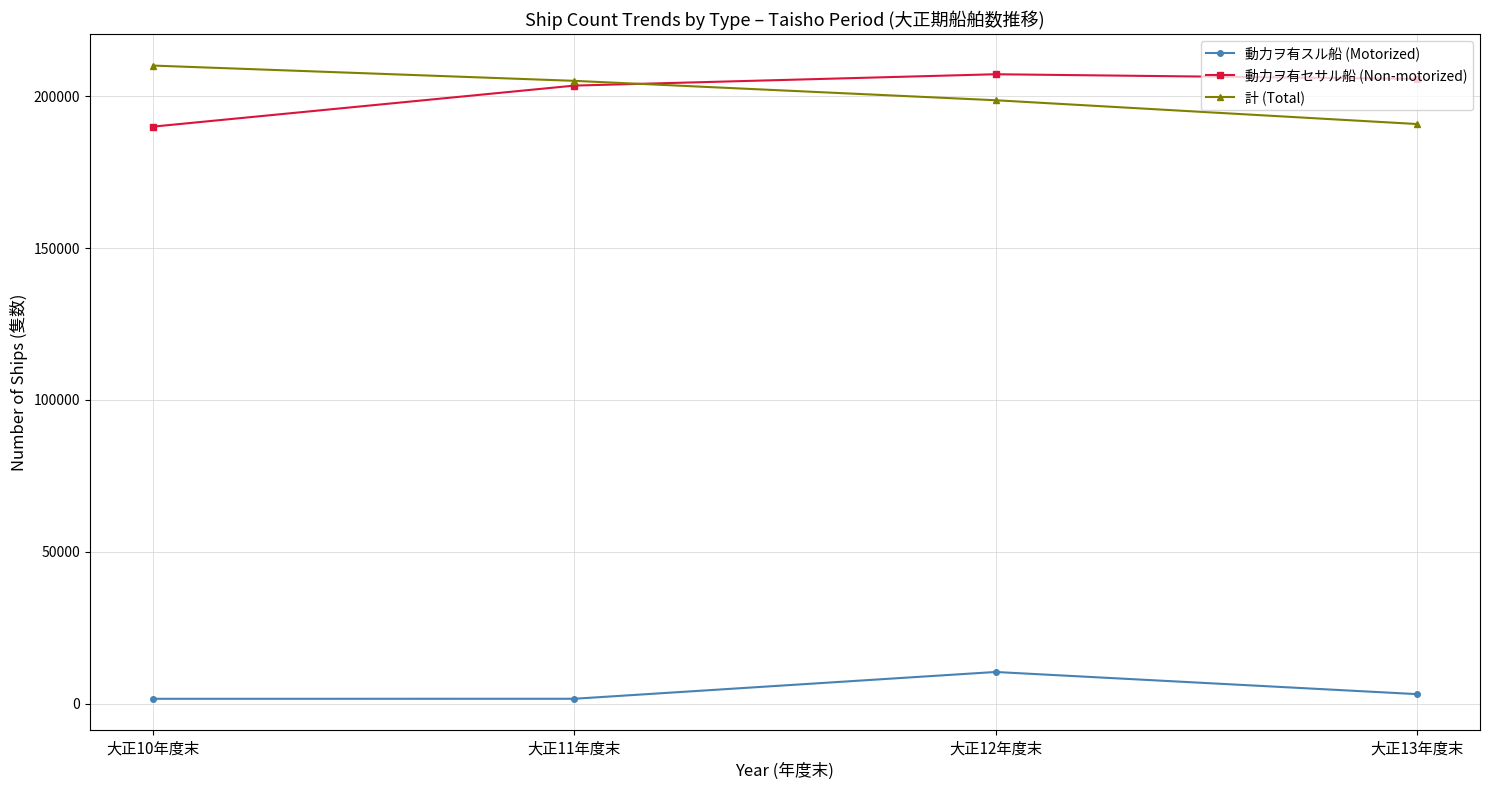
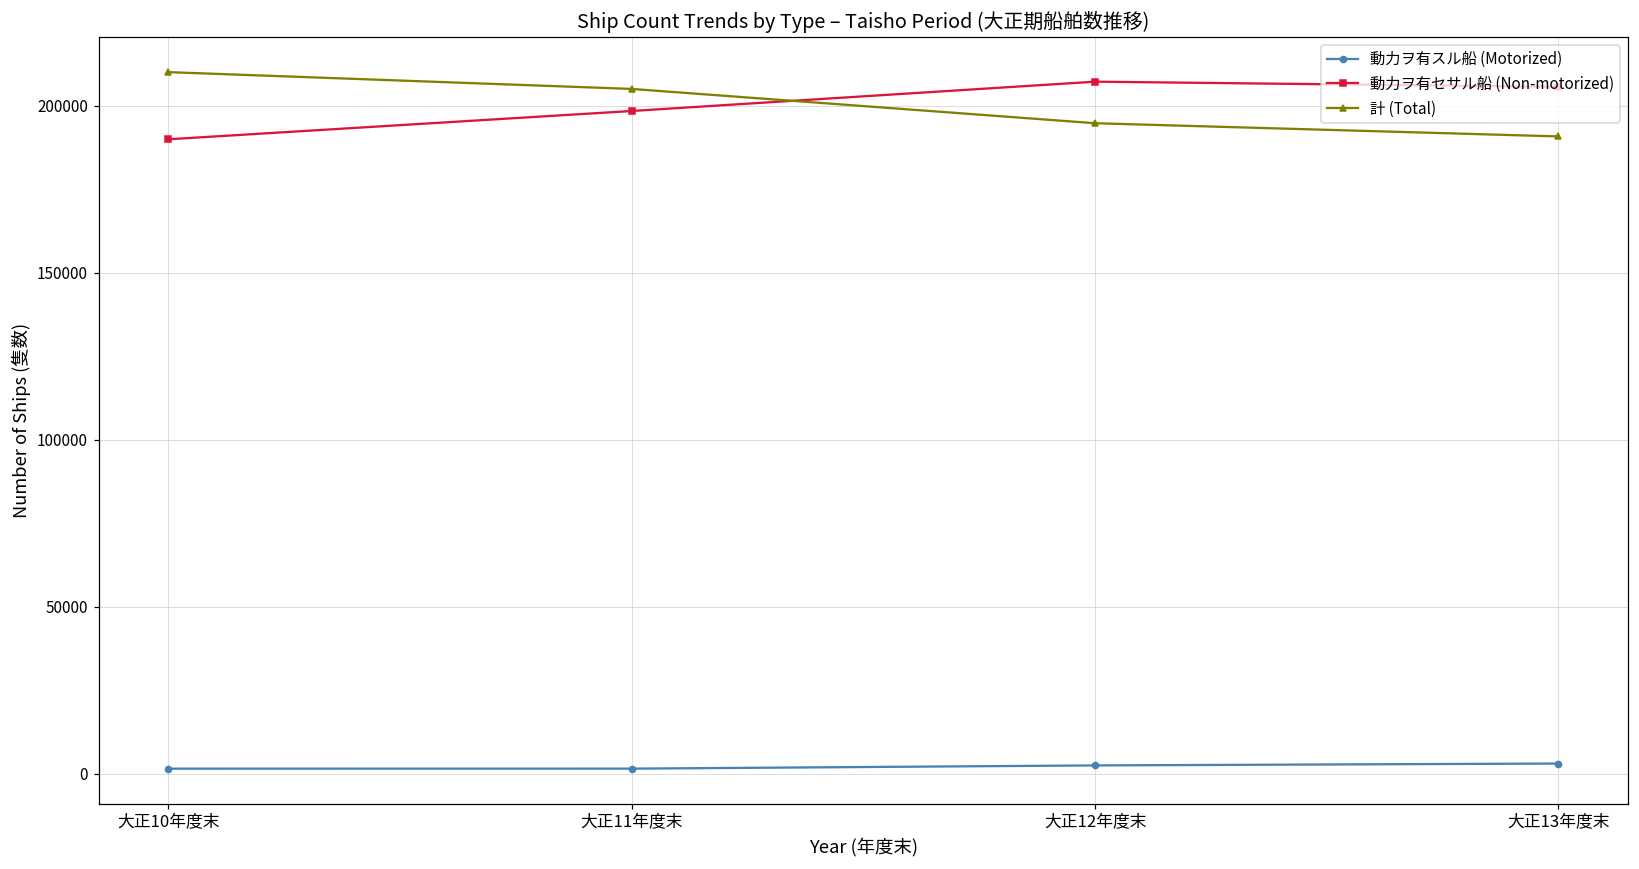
動力ヲ有セサル船 (Non-motorized), 大正11年度末: 204000 -> 198000
動力ヲ有スル船 (Motorized), 大正12年度末: 10000 -> 3000
計 (Total), 大正12年度末: 199000 -> 195000
